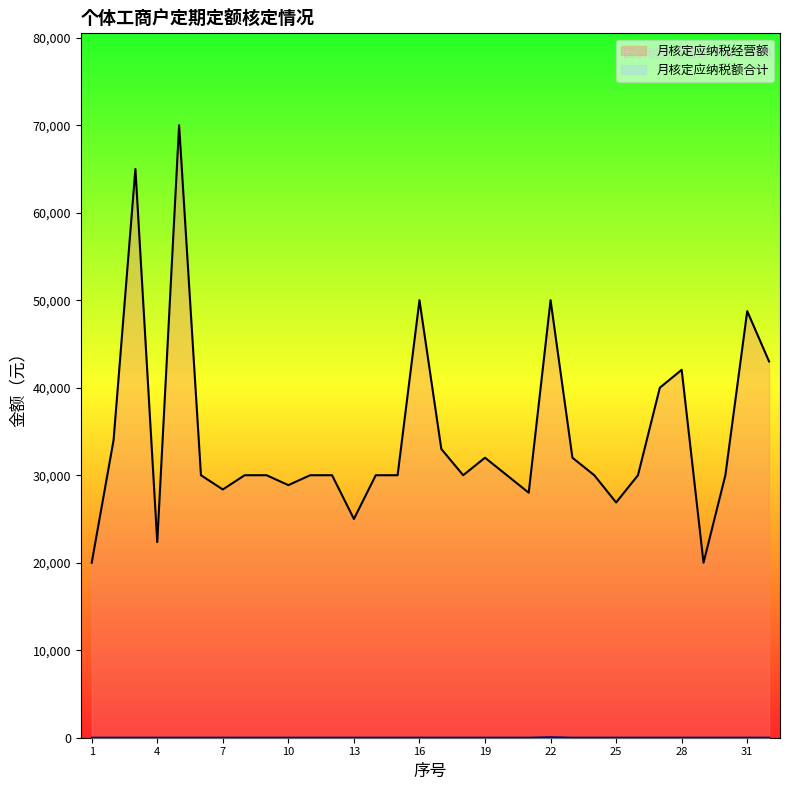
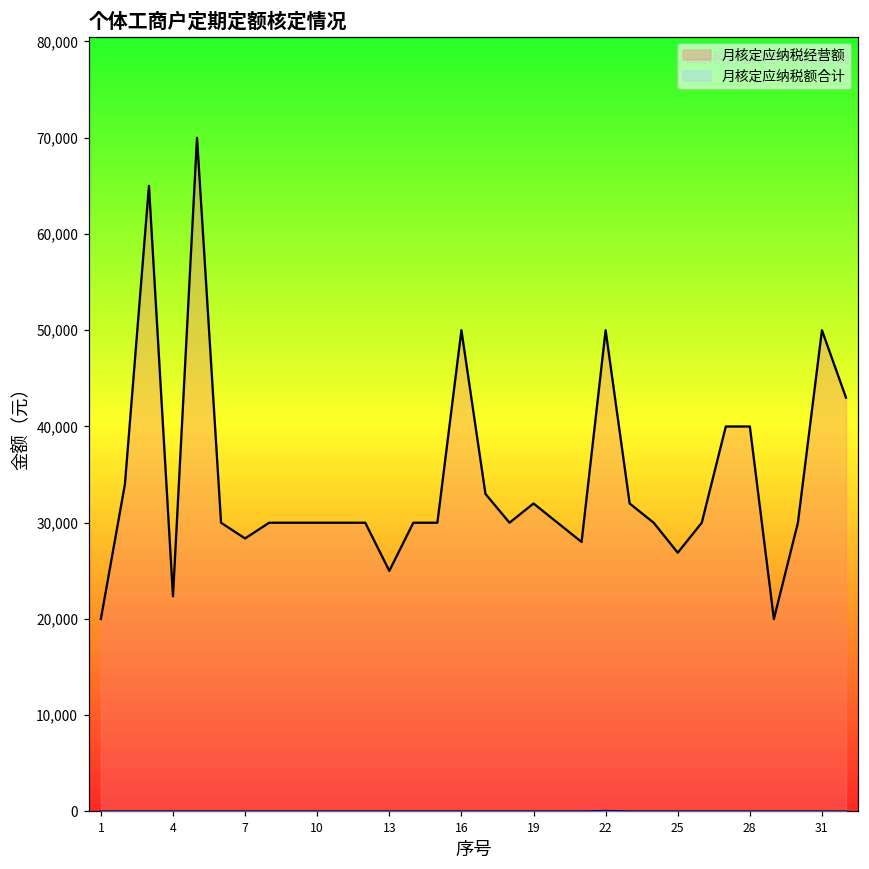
月核定应纳税经营额, 10: 29,000 -> 30,000
月核定应纳税经营额, 28: 42,000 -> 40,000
月核定应纳税经营额, 31: 49,000 -> 50,000
